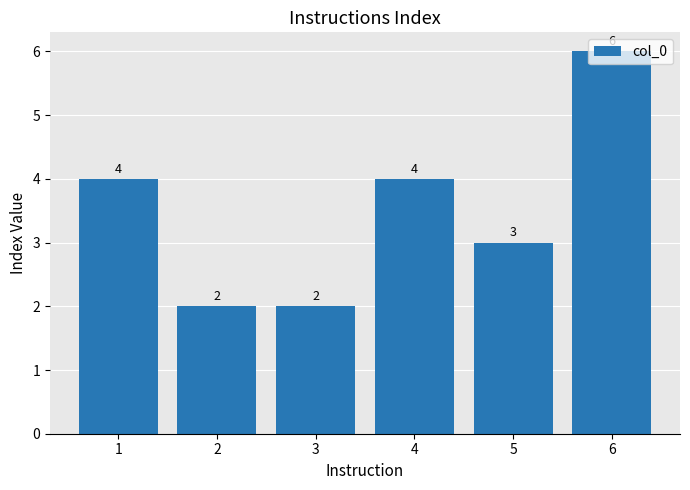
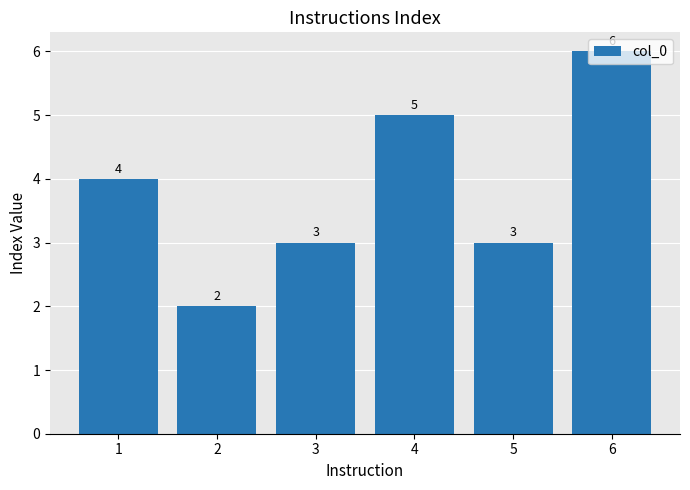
3: 2 -> 3
4: 4 -> 5
